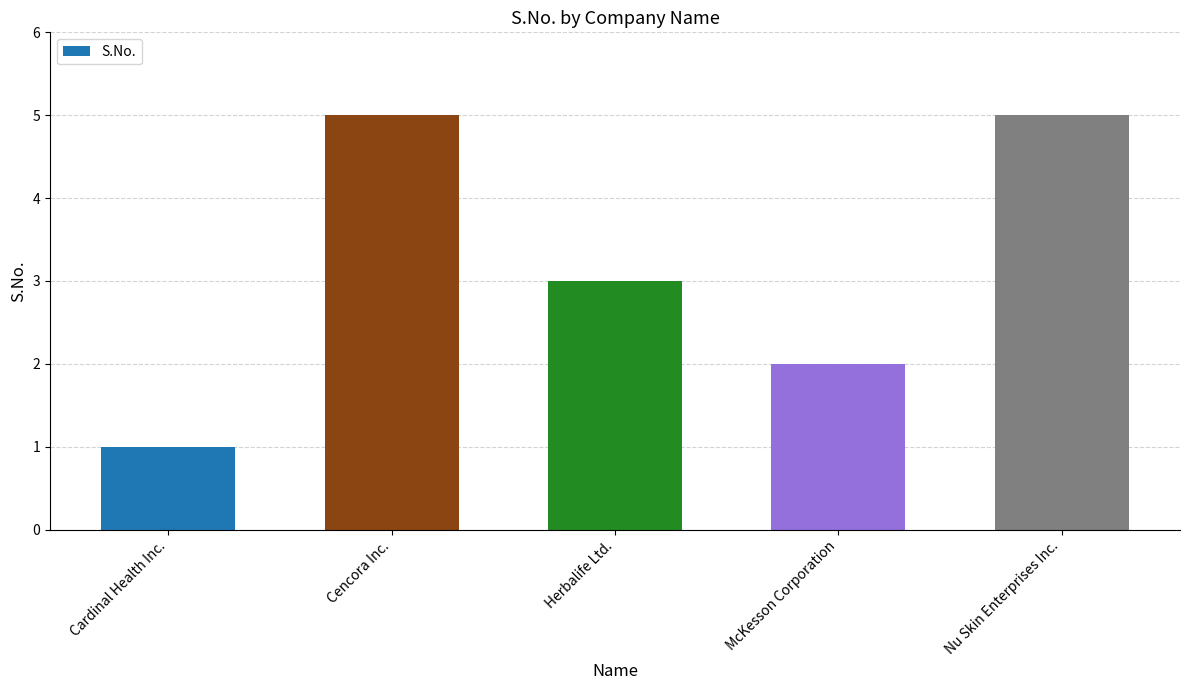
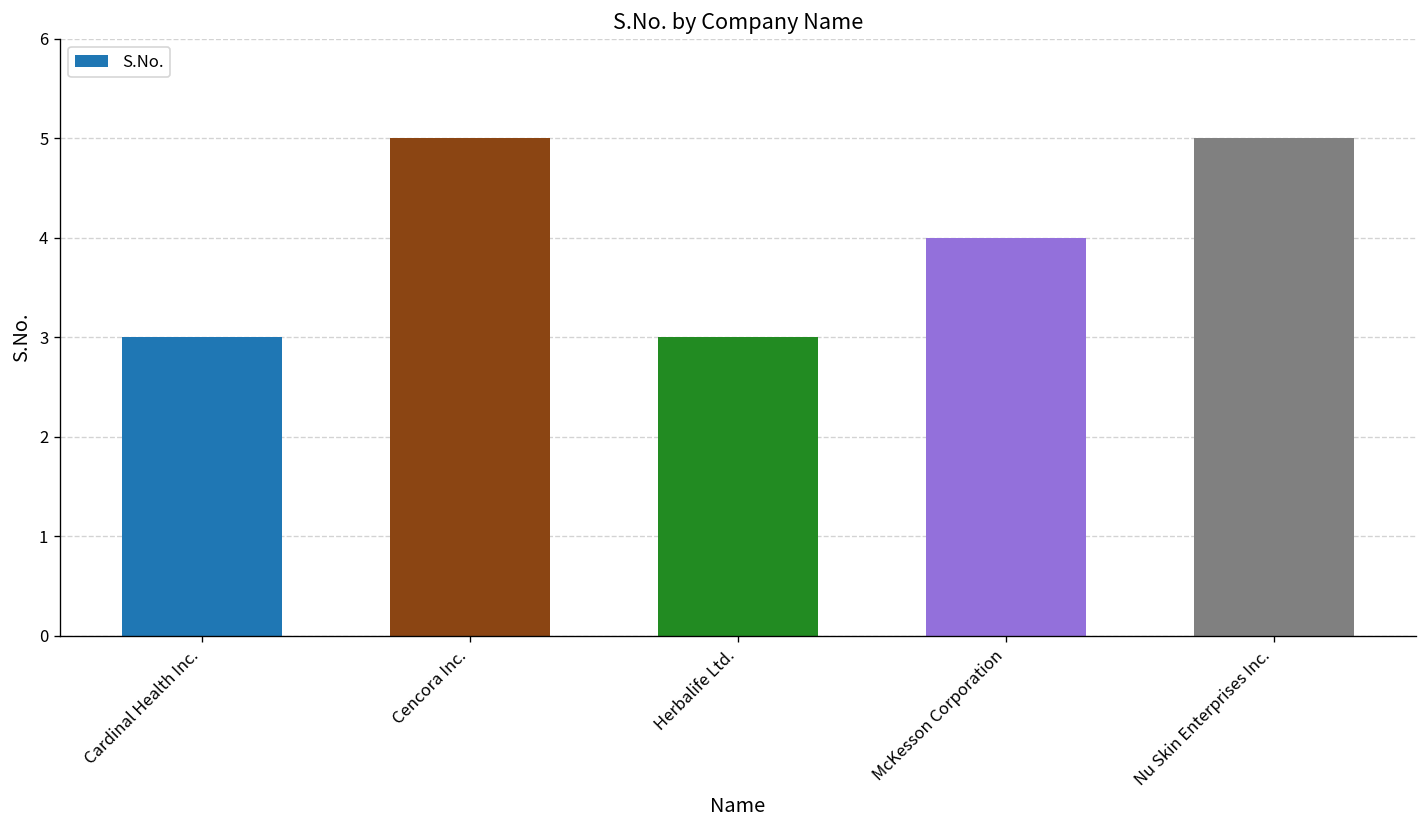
Cardinal Health Inc.: 1 -> 3
McKesson Corporation: 2 -> 4
